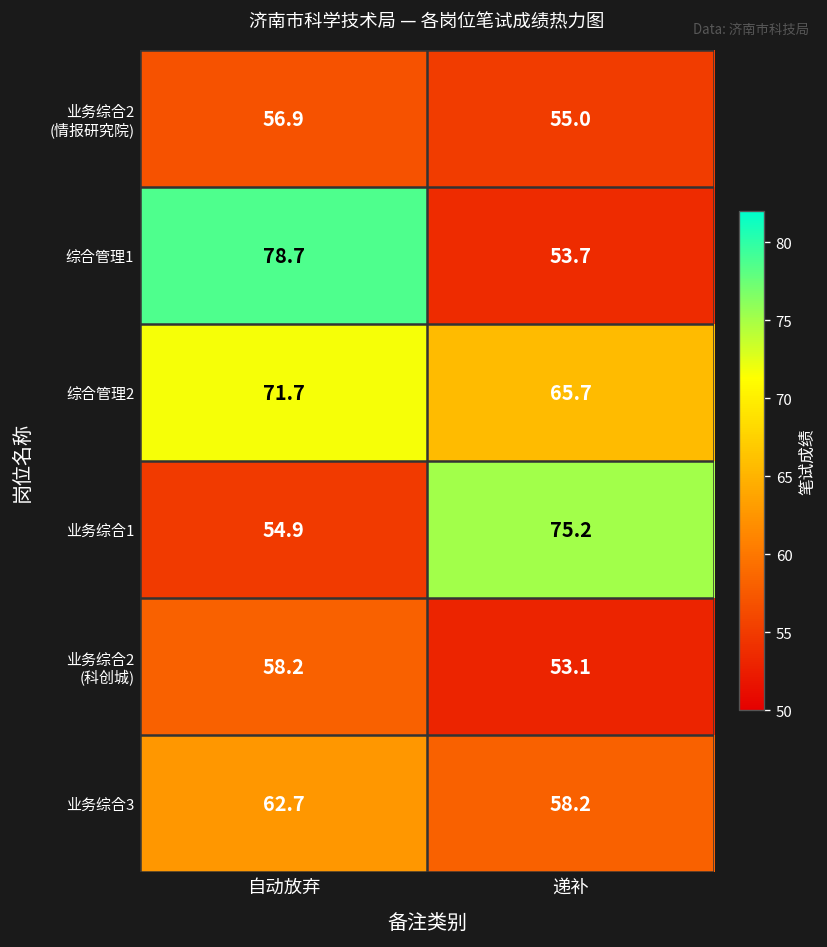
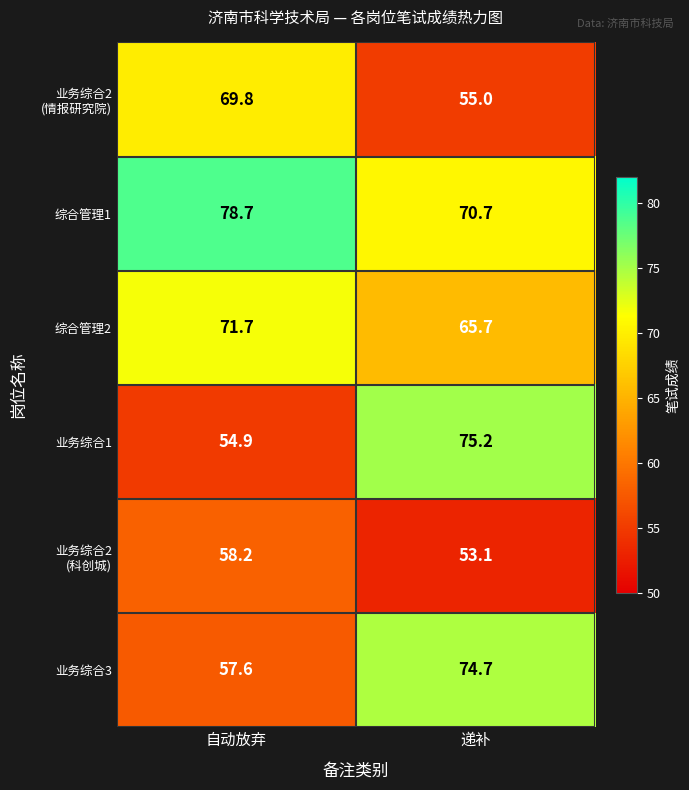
业务综合2 (情报研究院), 自动放弃: 56.9 -> 69.8
综合管理1, 递补: 53.7 -> 70.7
业务综合3, 自动放弃: 62.7 -> 57.6
业务综合3, 递补: 58.2 -> 74.7
